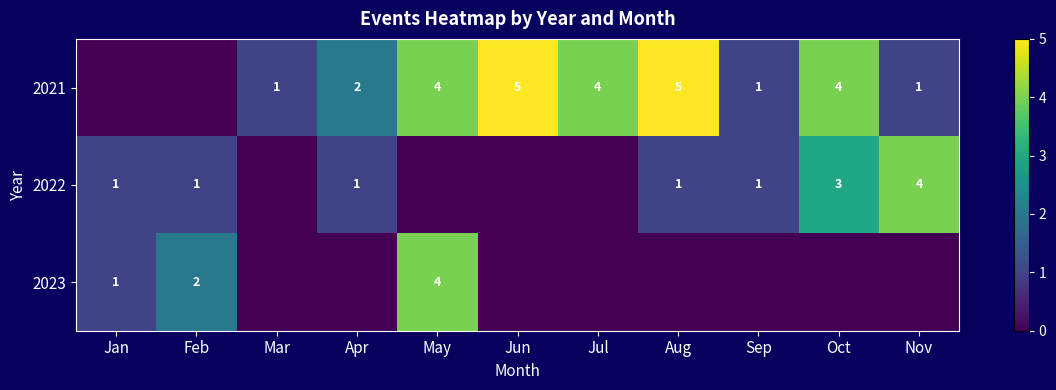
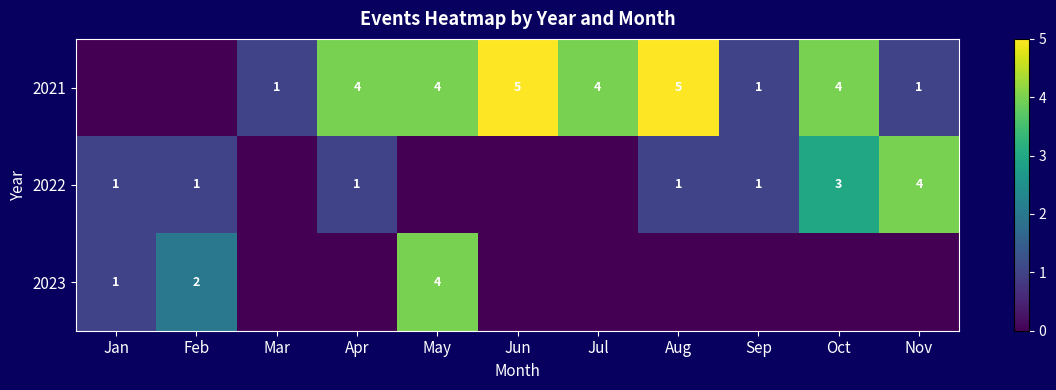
2021, Apr: 2 -> 4
